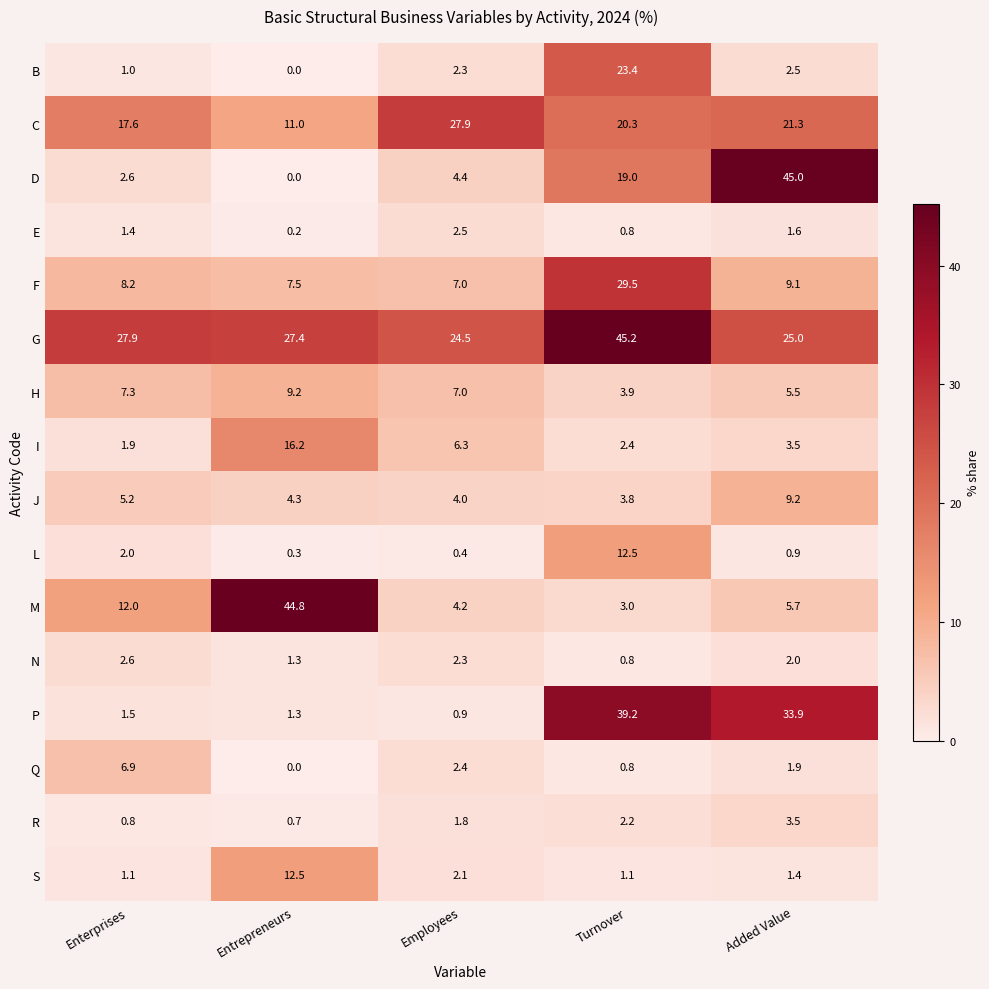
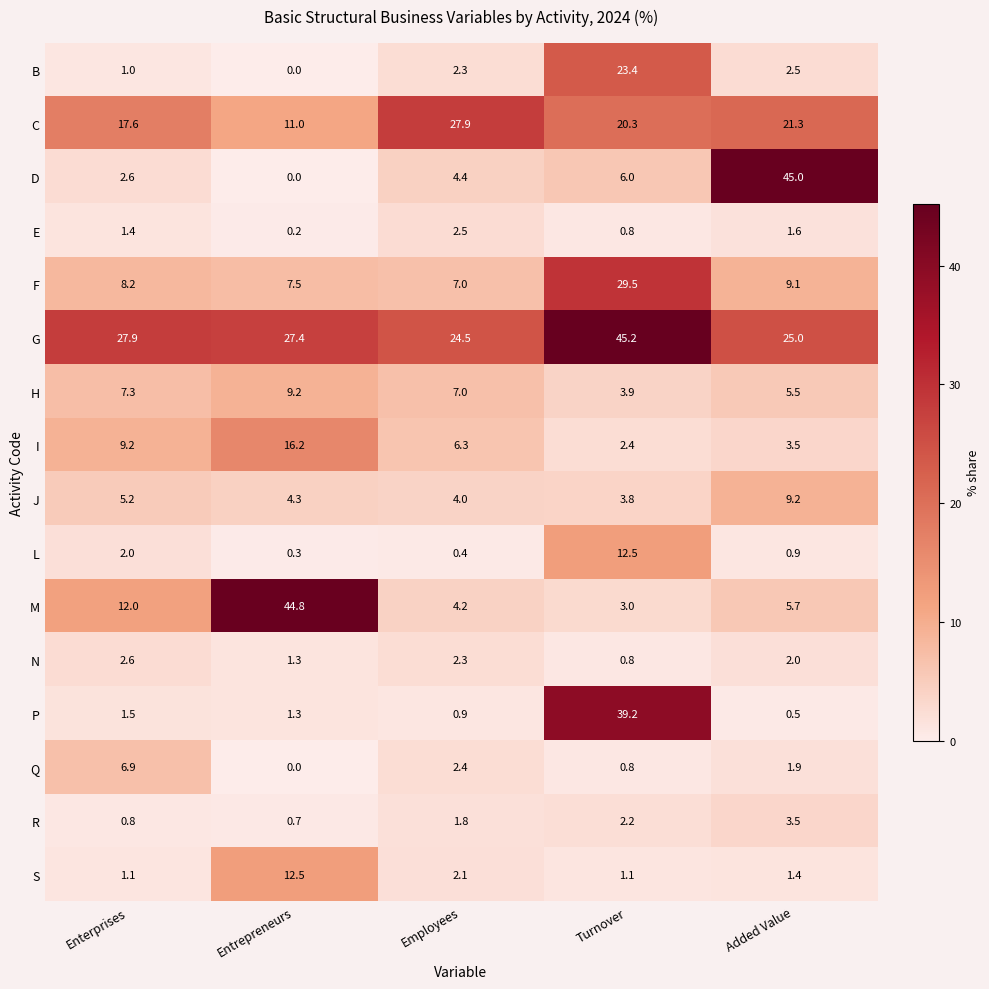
D, Turnover: 19.0 -> 6.0
I, Enterprises: 1.9 -> 9.2
P, Added Value: 33.9 -> 0.5
